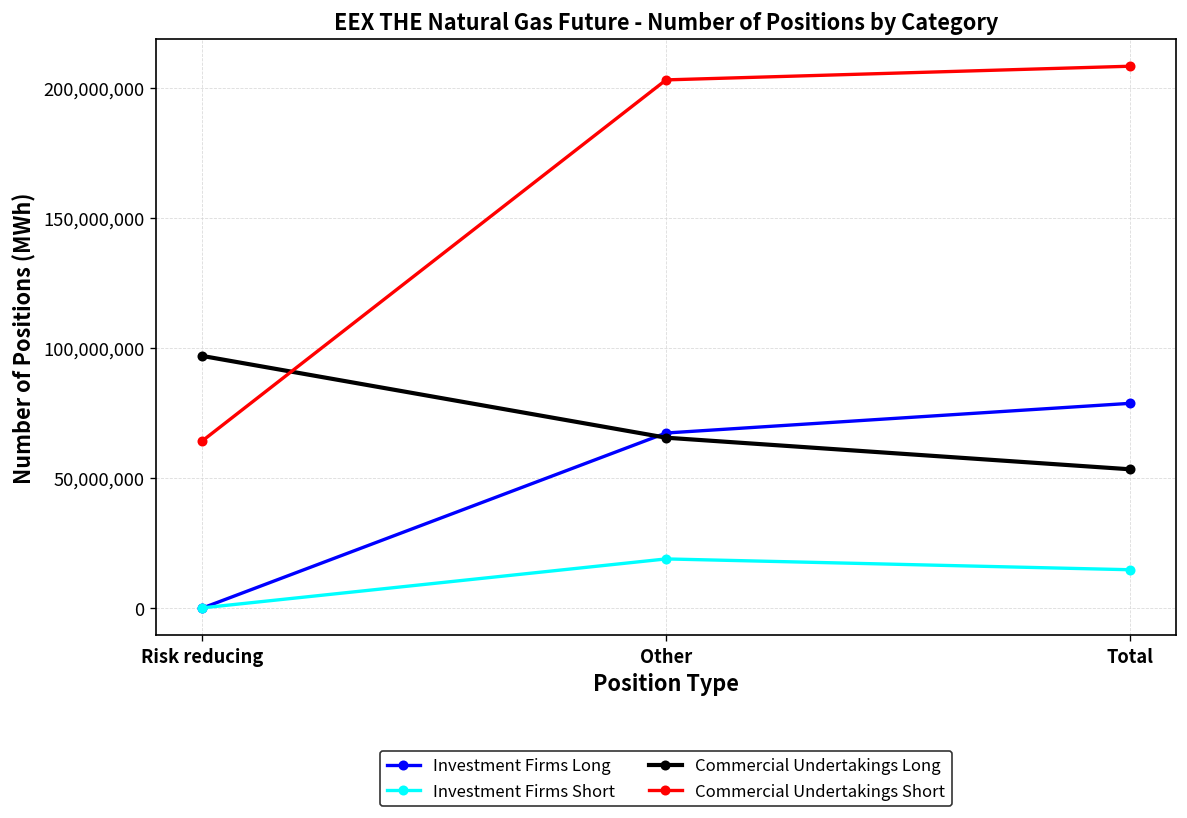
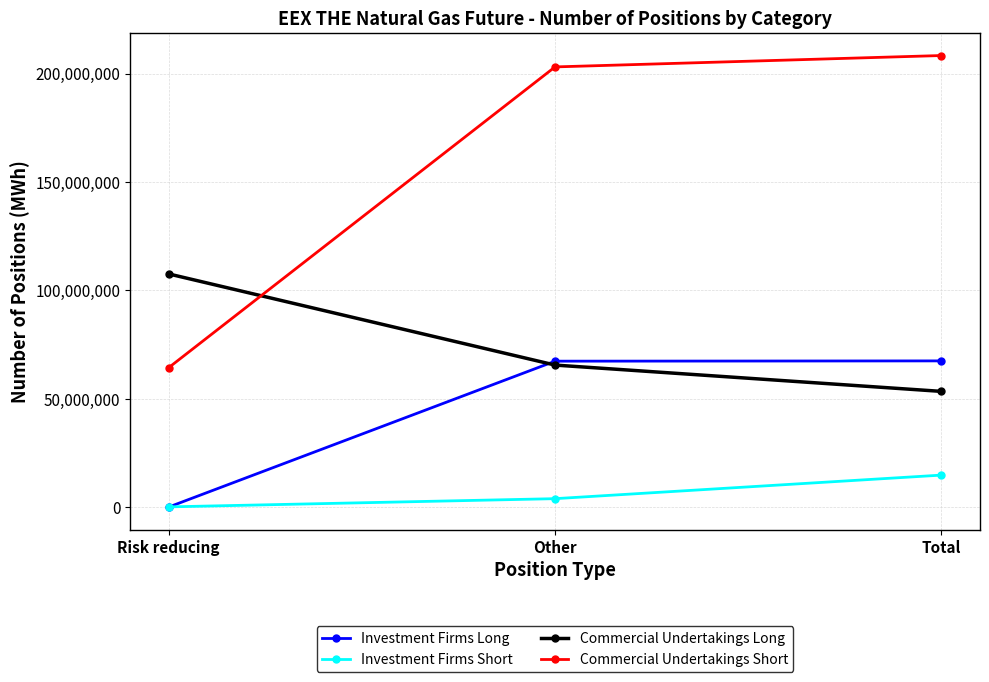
Commercial Undertakings Long, Risk reducing: 97,000,000 -> 108,000,000
Investment Firms Short, Other: 19,000,000 -> 4,000,000
Investment Firms Long, Total: 79,000,000 -> 68,000,000
